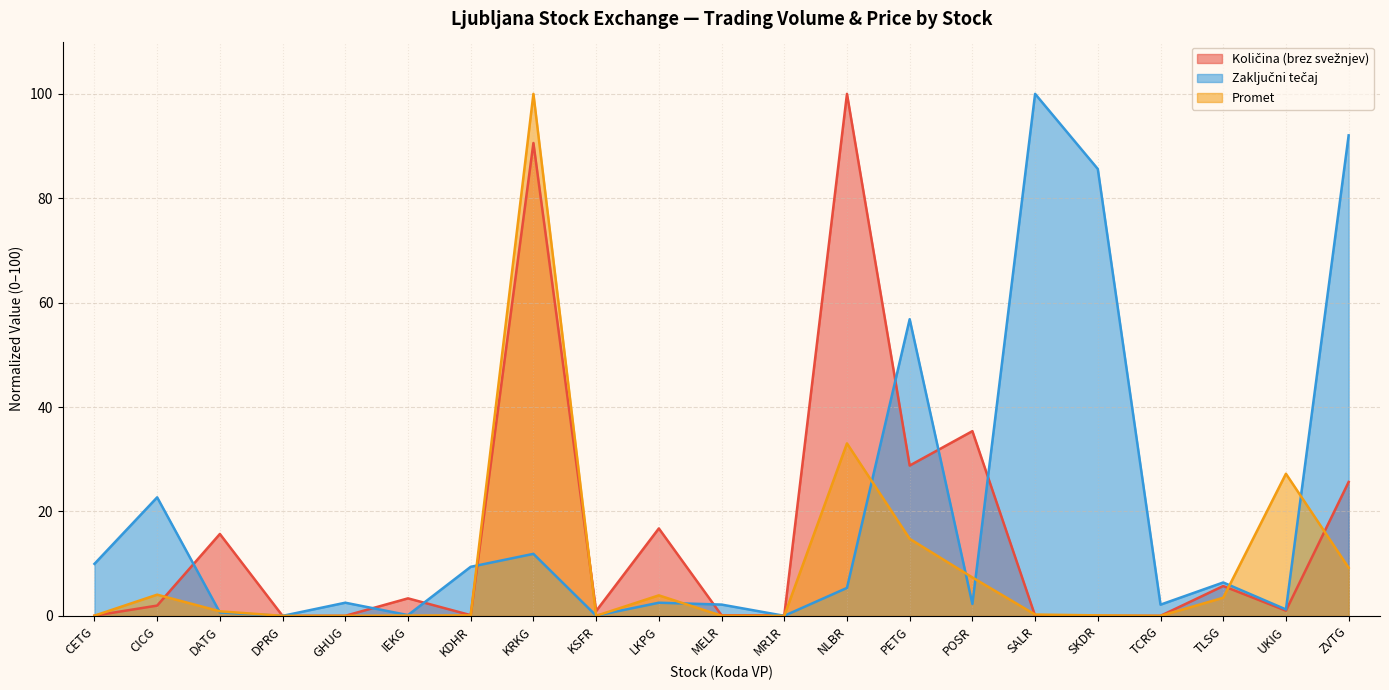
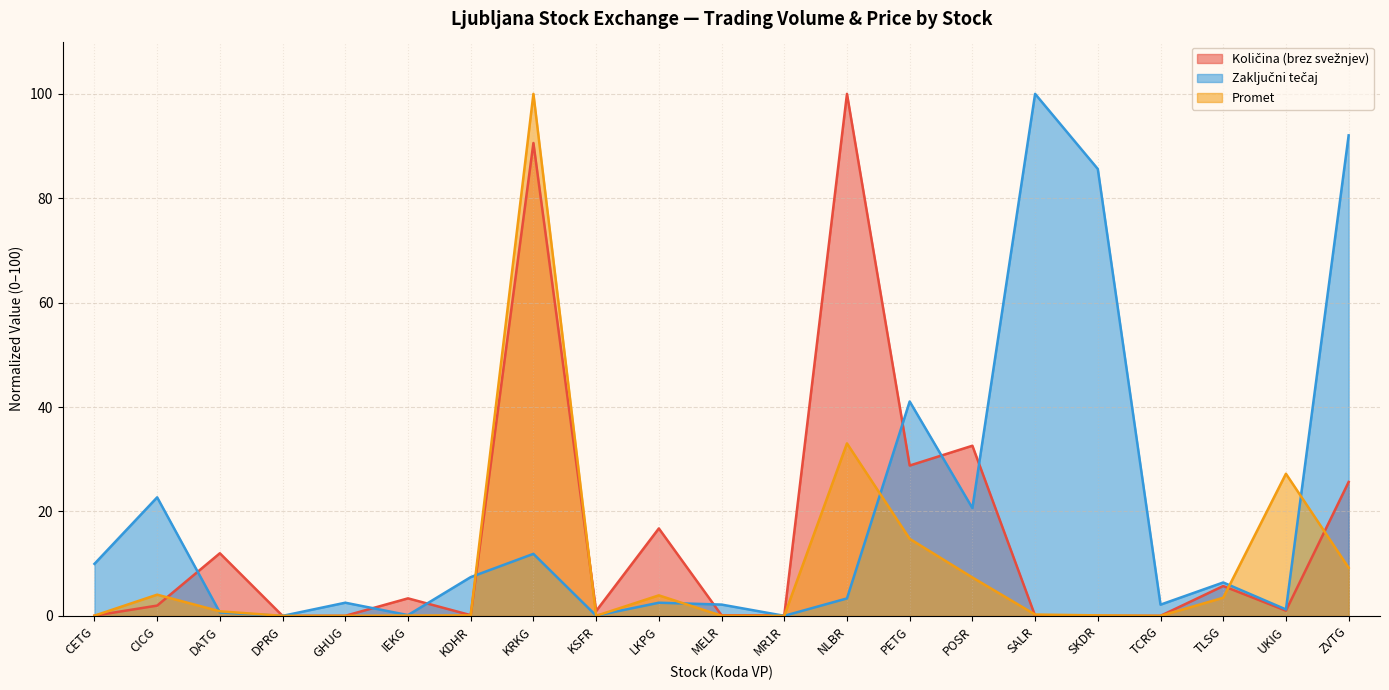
Količina (brez svežnjev), DATG: 16 -> 12
Zaključni tečaj, KDHR: 9 -> 7
Zaključni tečaj, NLBR: 5 -> 3
Zaključni tečaj, PETG: 57 -> 41
Količina (brez svežnjev), POSR: 35 -> 33
Zaključni tečaj, POSR: 2 -> 21
